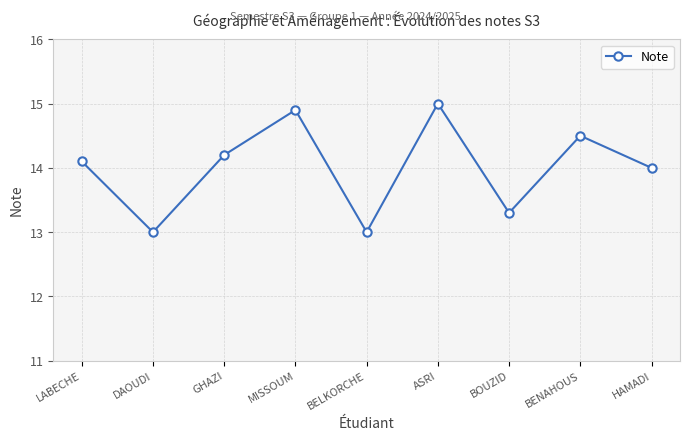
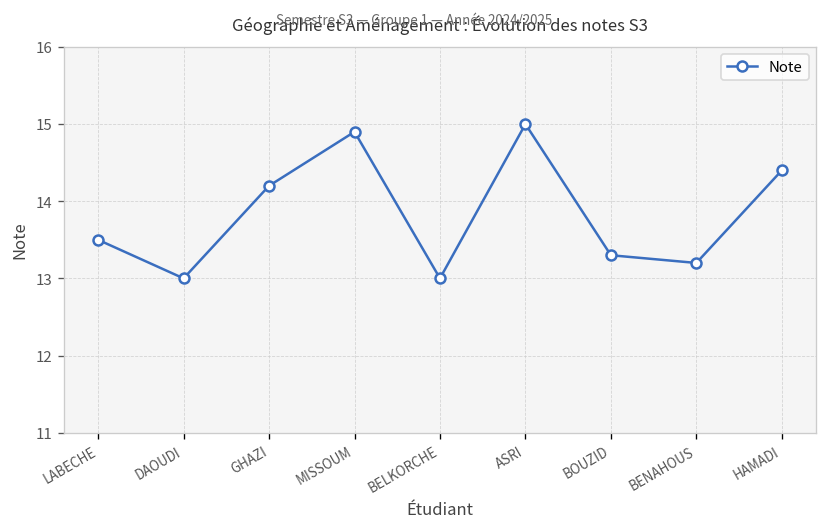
LABECHE: 14.1 -> 13.5
BENAHOUS: 14.5 -> 13.2
HAMADI: 14.0 -> 14.4
